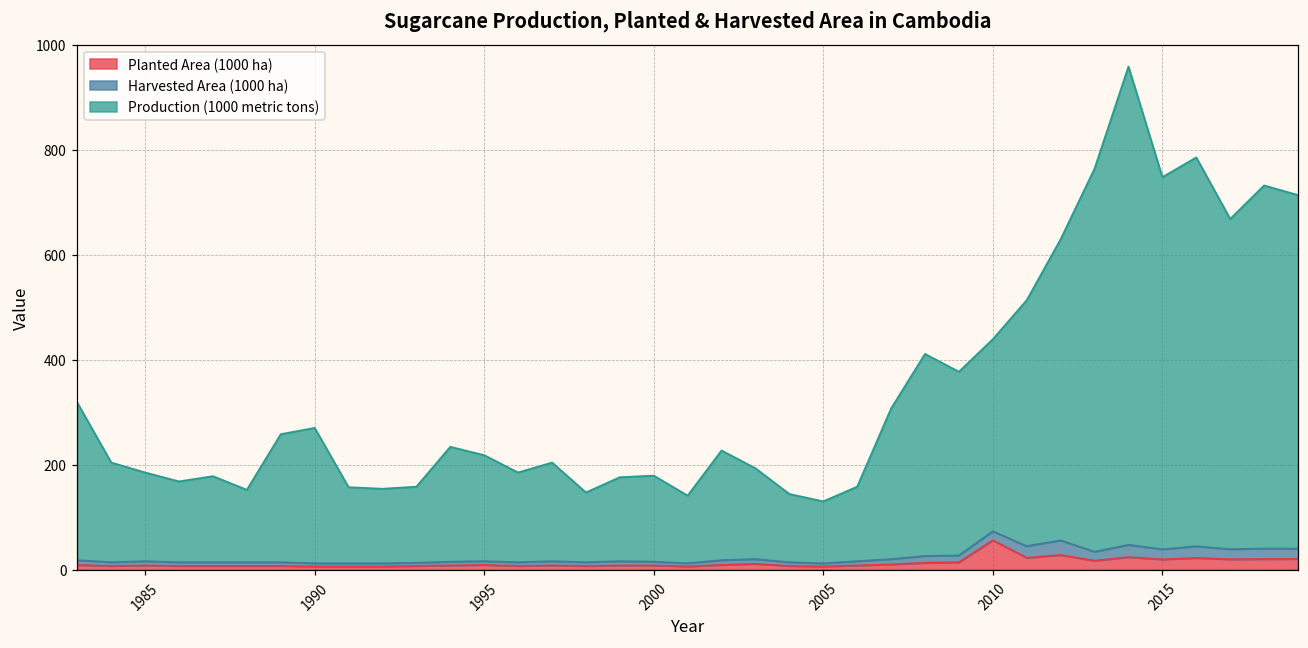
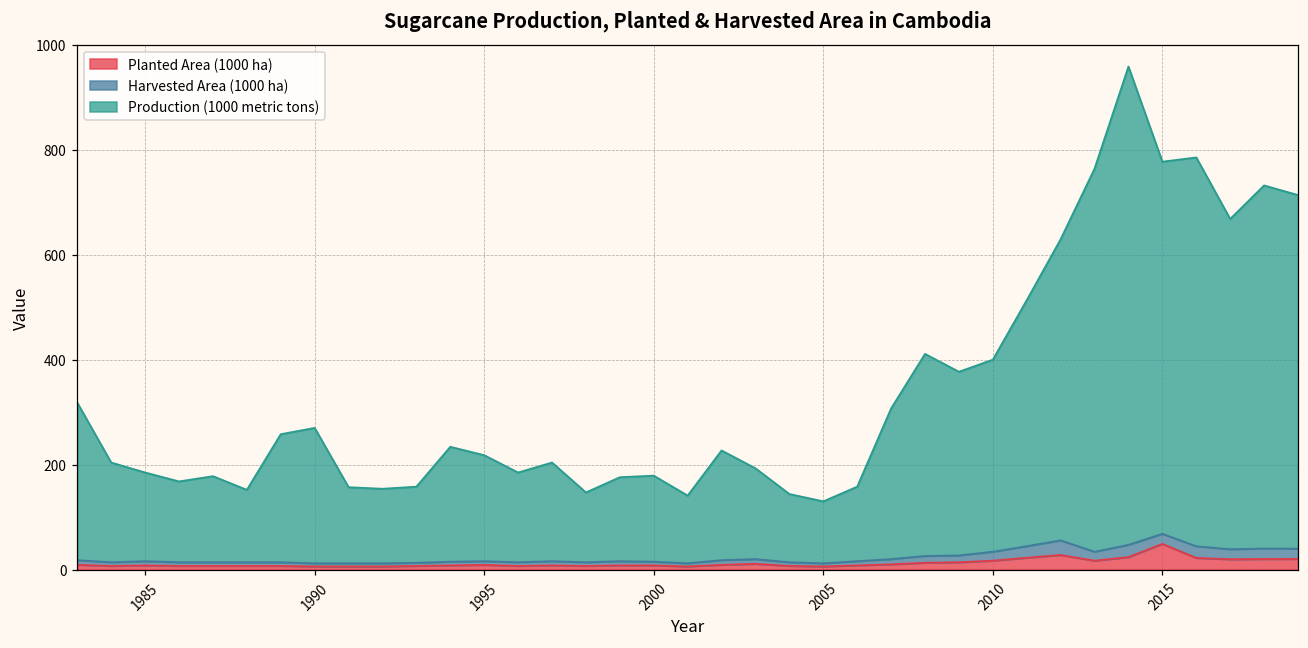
Planted Area (1000 ha), 2010: 60 -> 20
Planted Area (1000 ha), 2015: 20 -> 50
